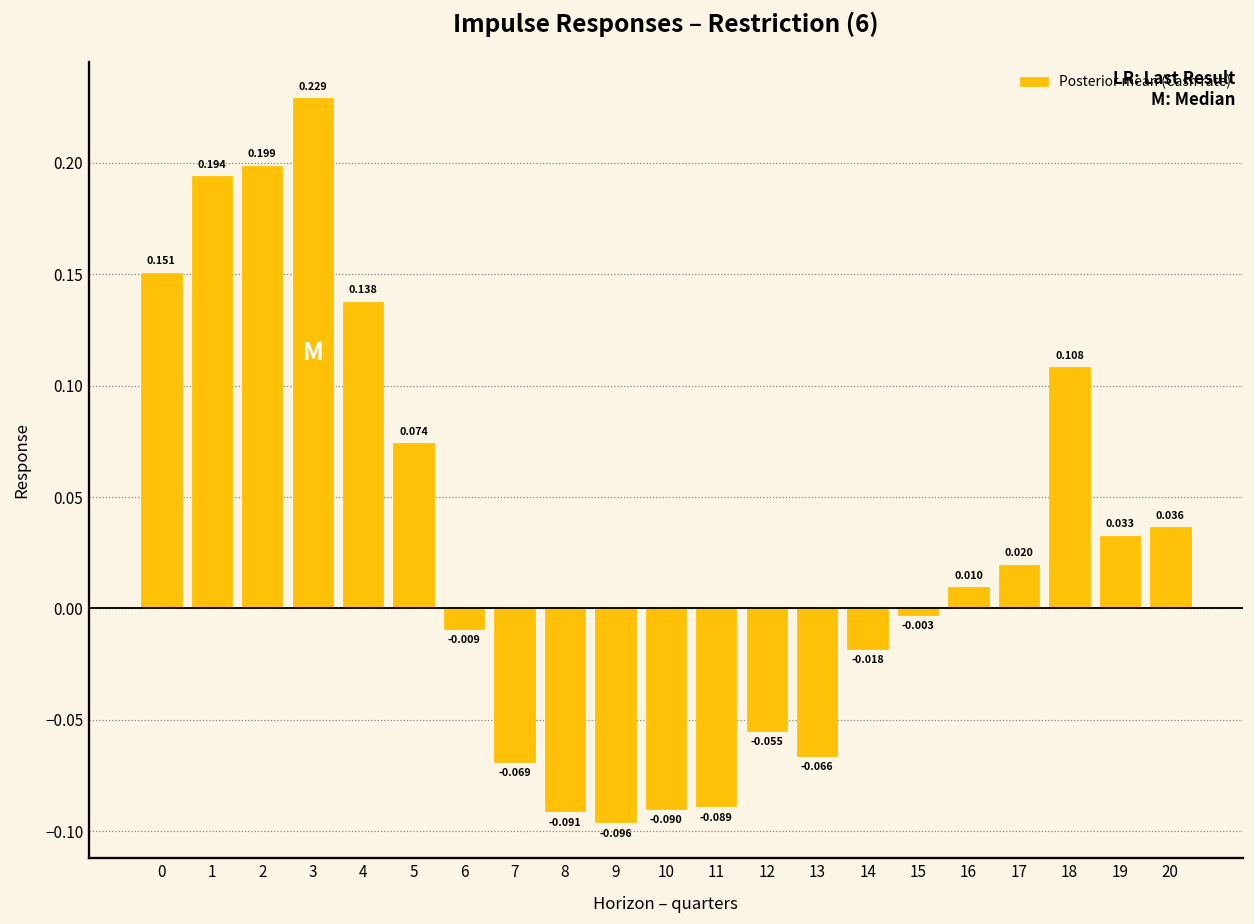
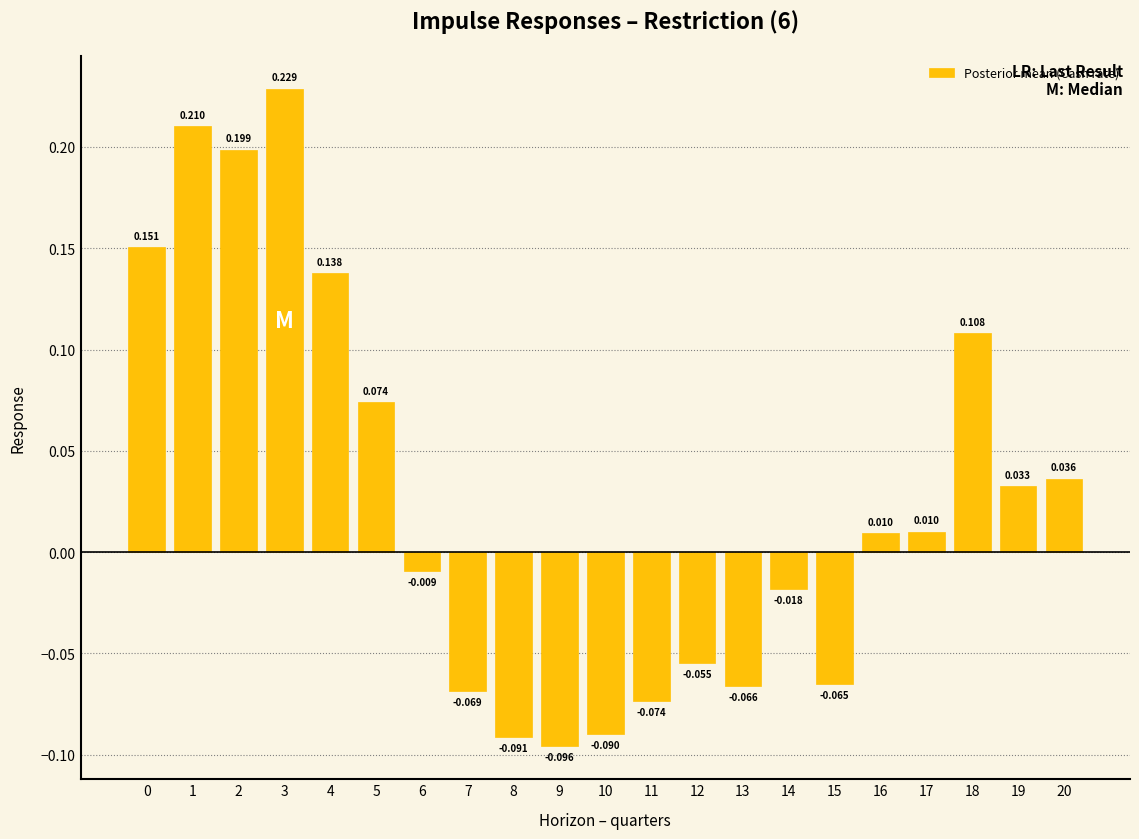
1: 0.194 -> 0.210
11: -0.089 -> -0.074
15: -0.003 -> -0.065
17: 0.020 -> 0.010
